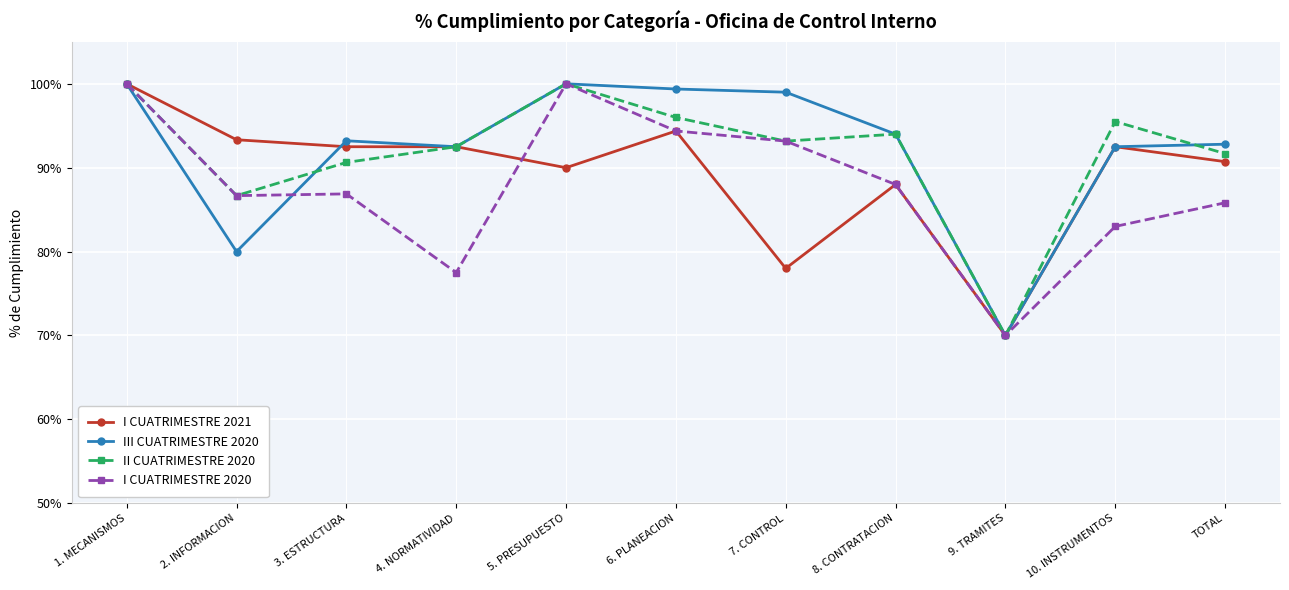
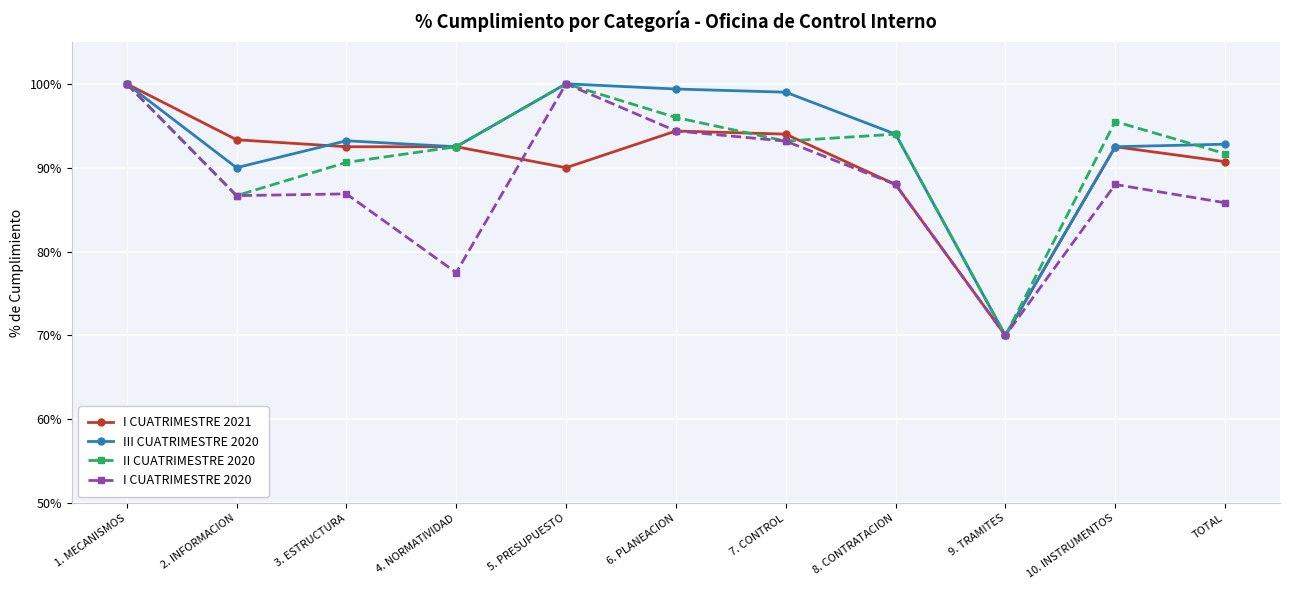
III CUATRIMESTRE 2020, 2. INFORMACION: 80% -> 90%
I CUATRIMESTRE 2021, 7. CONTROL: 78% -> 94%
I CUATRIMESTRE 2020, 10. INSTRUMENTOS: 83% -> 88%
